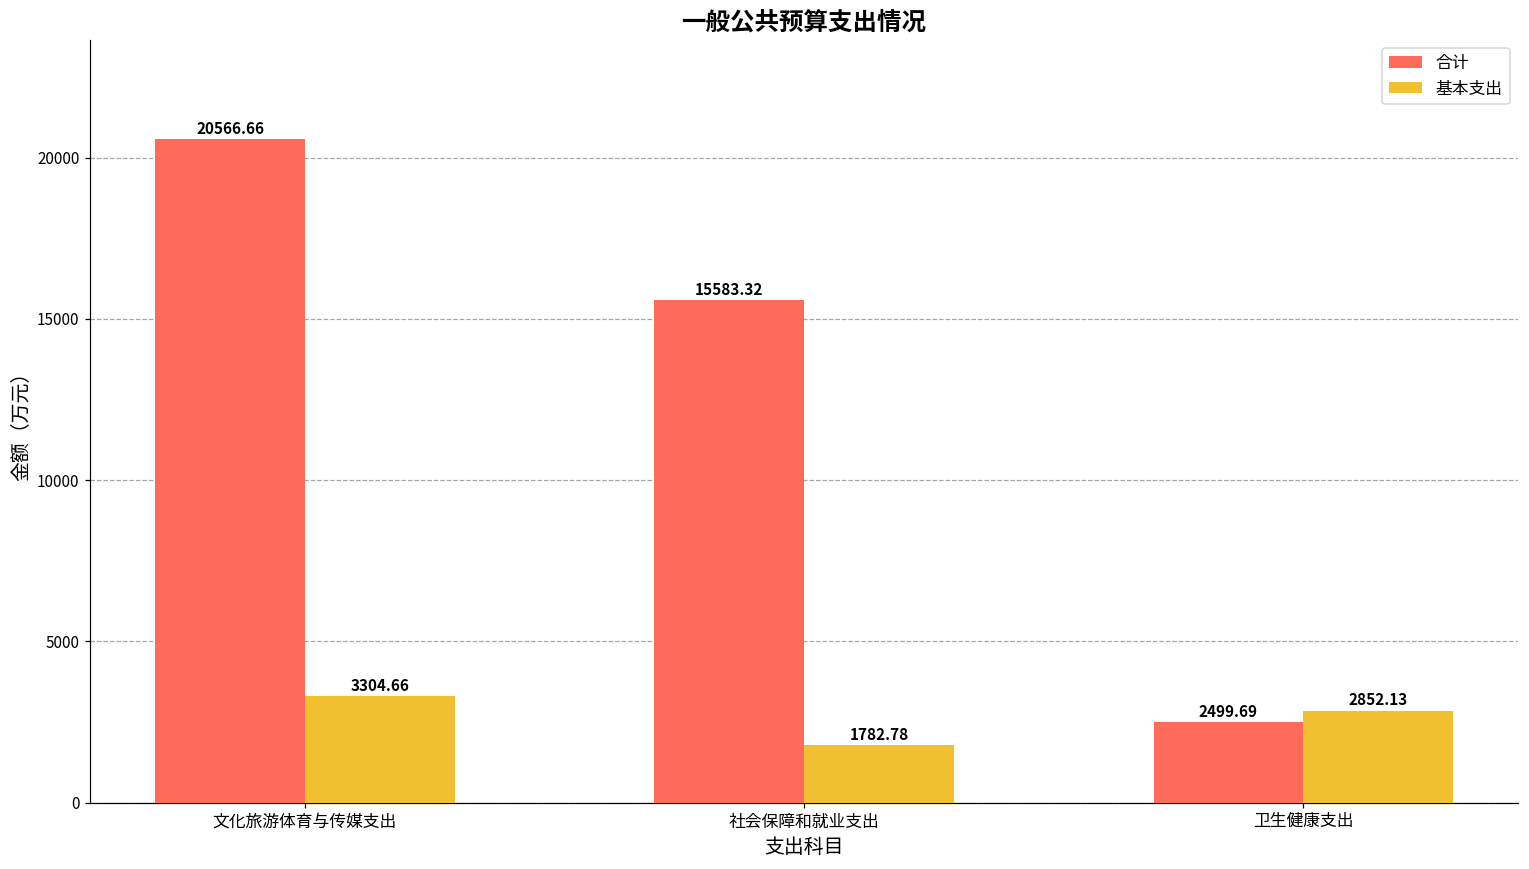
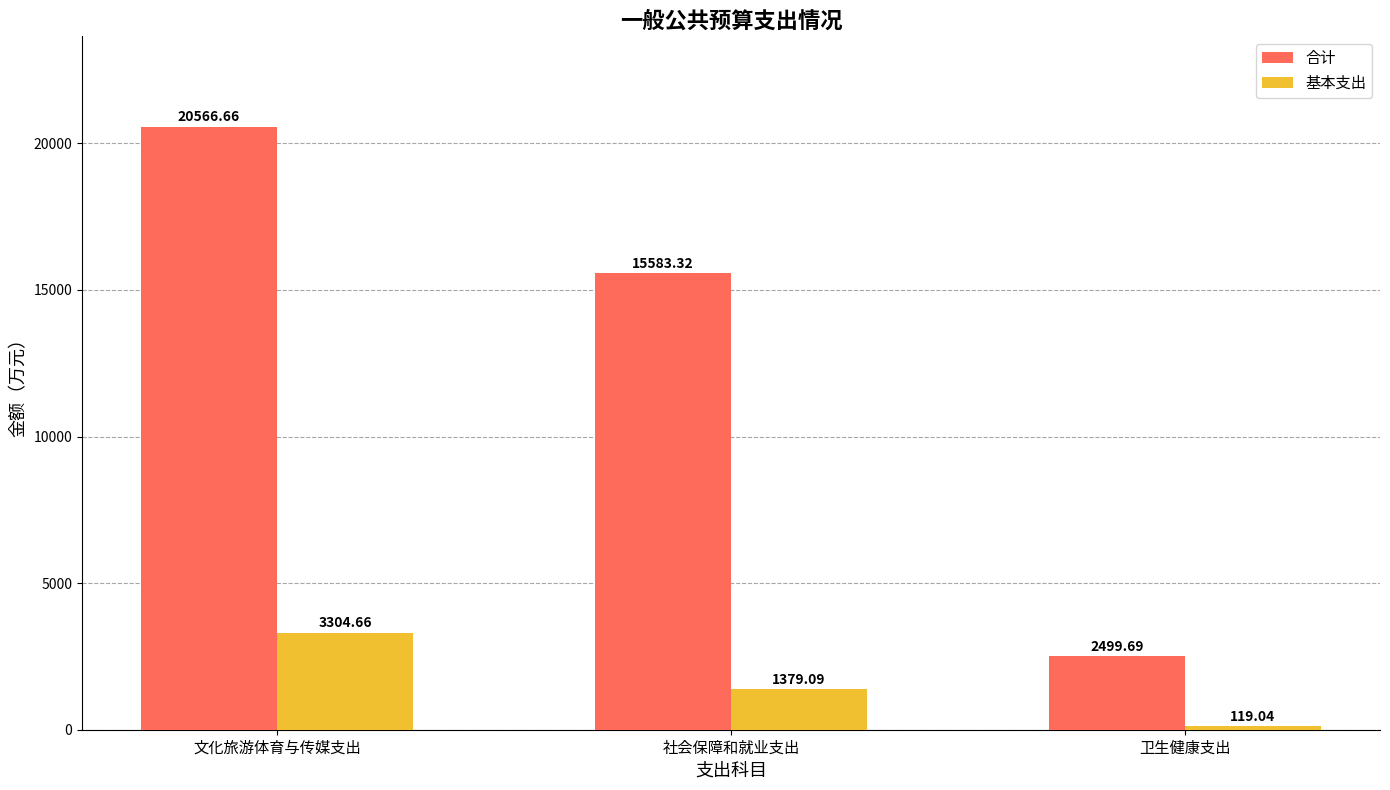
基本支出, 社会保障和就业支出: 1782.78 -> 1379.09
基本支出, 卫生健康支出: 2852.13 -> 119.04
